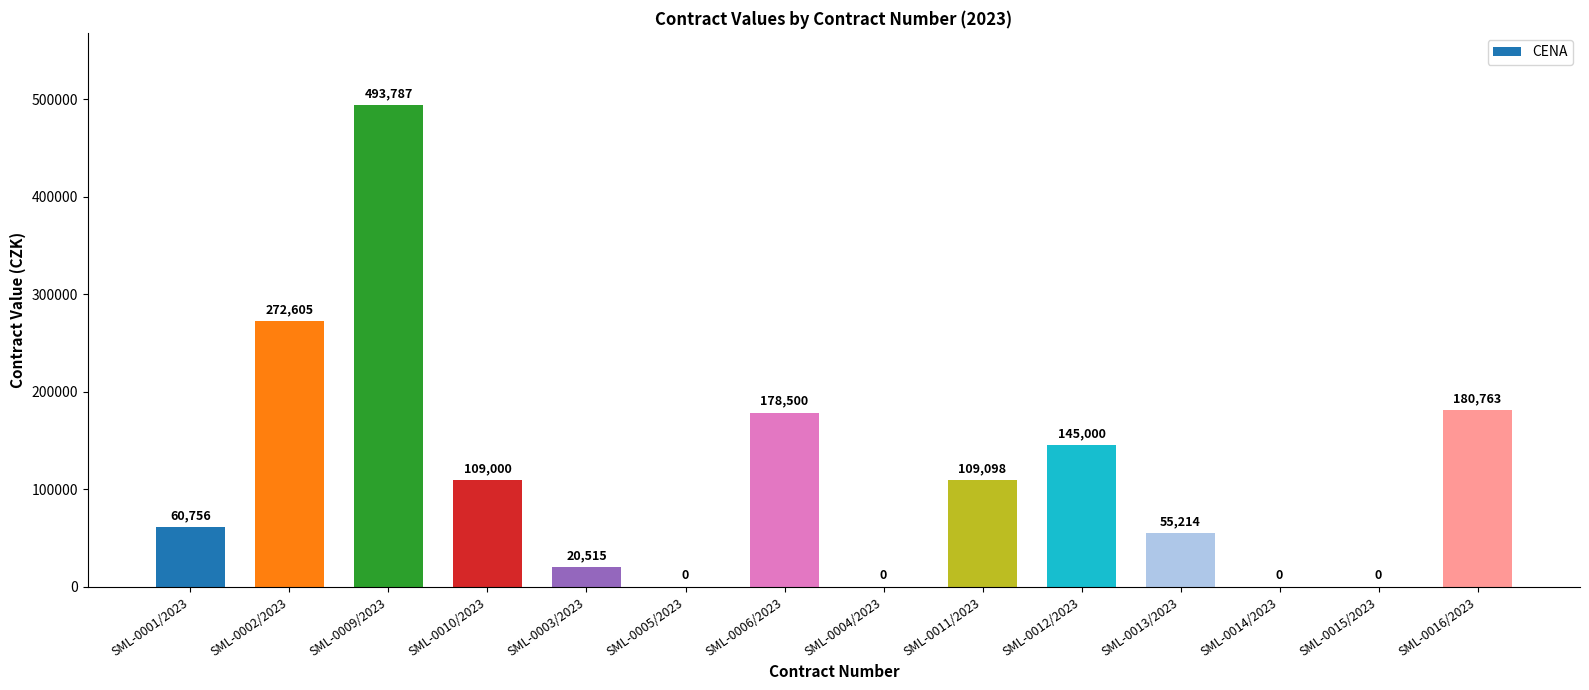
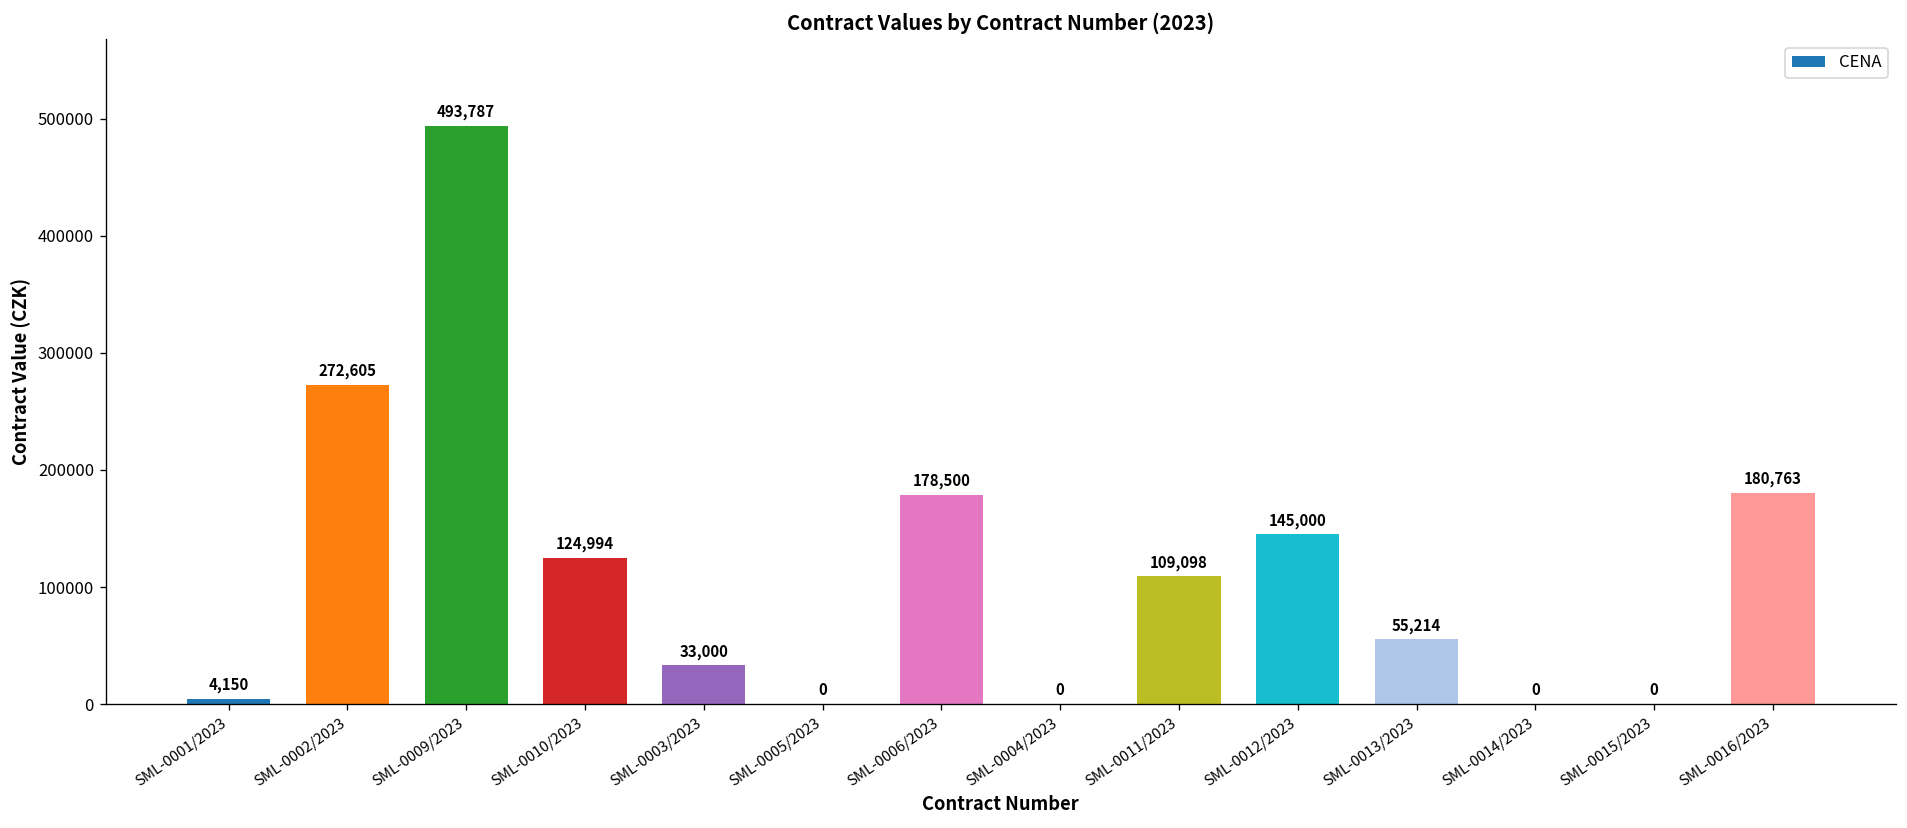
SML-0001/2023: 60,756 -> 4,150
SML-0010/2023: 109,000 -> 124,994
SML-0003/2023: 20,515 -> 33,000
